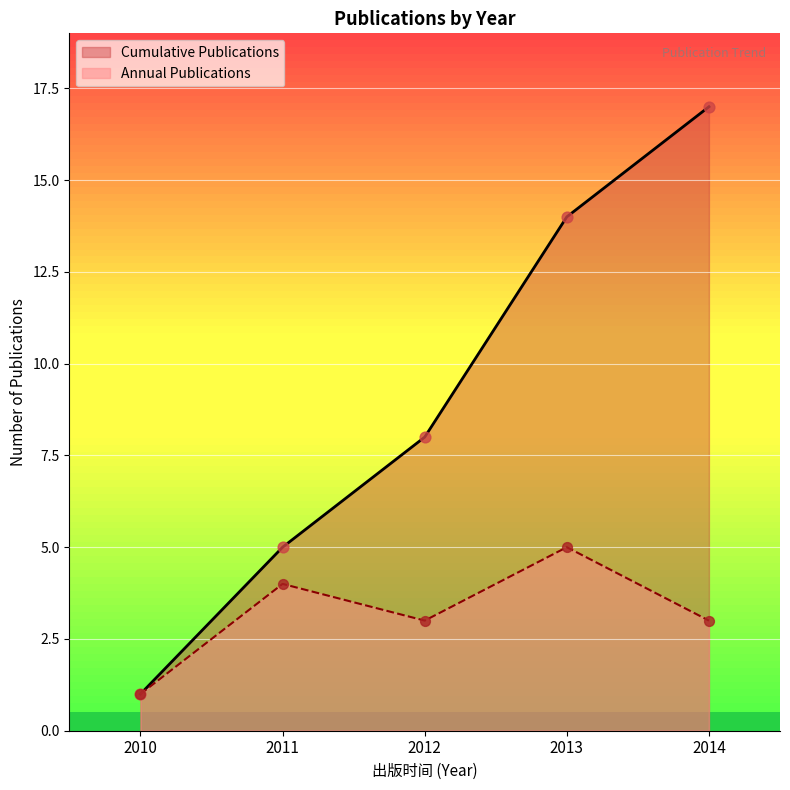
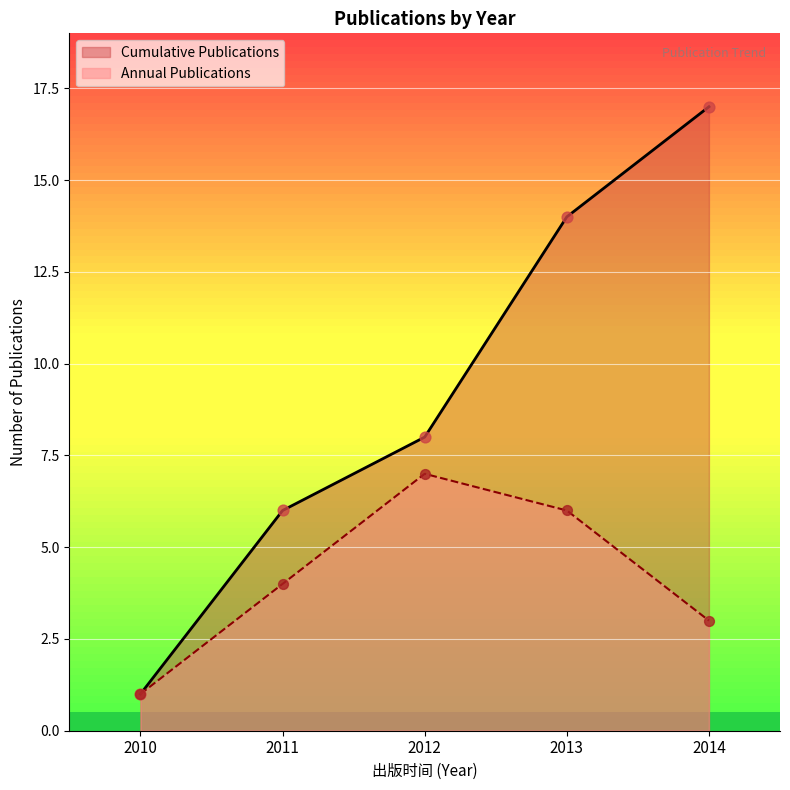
Cumulative Publications, 2011: 5 -> 6
Annual Publications, 2012: 3 -> 7
Annual Publications, 2013: 5 -> 6
